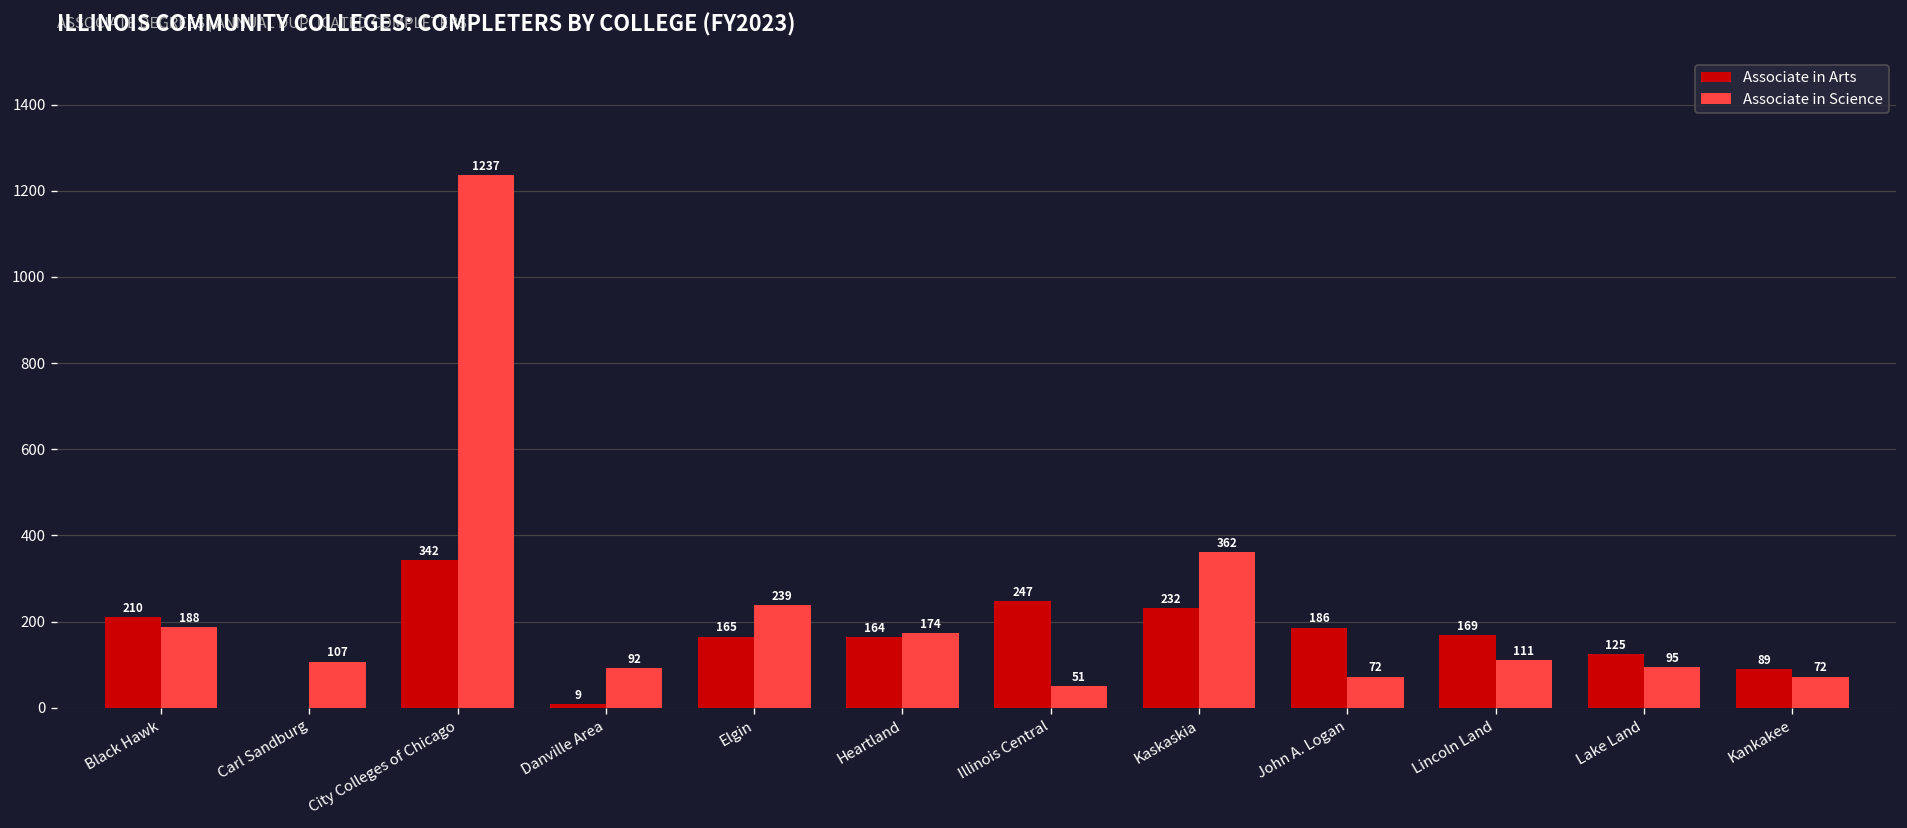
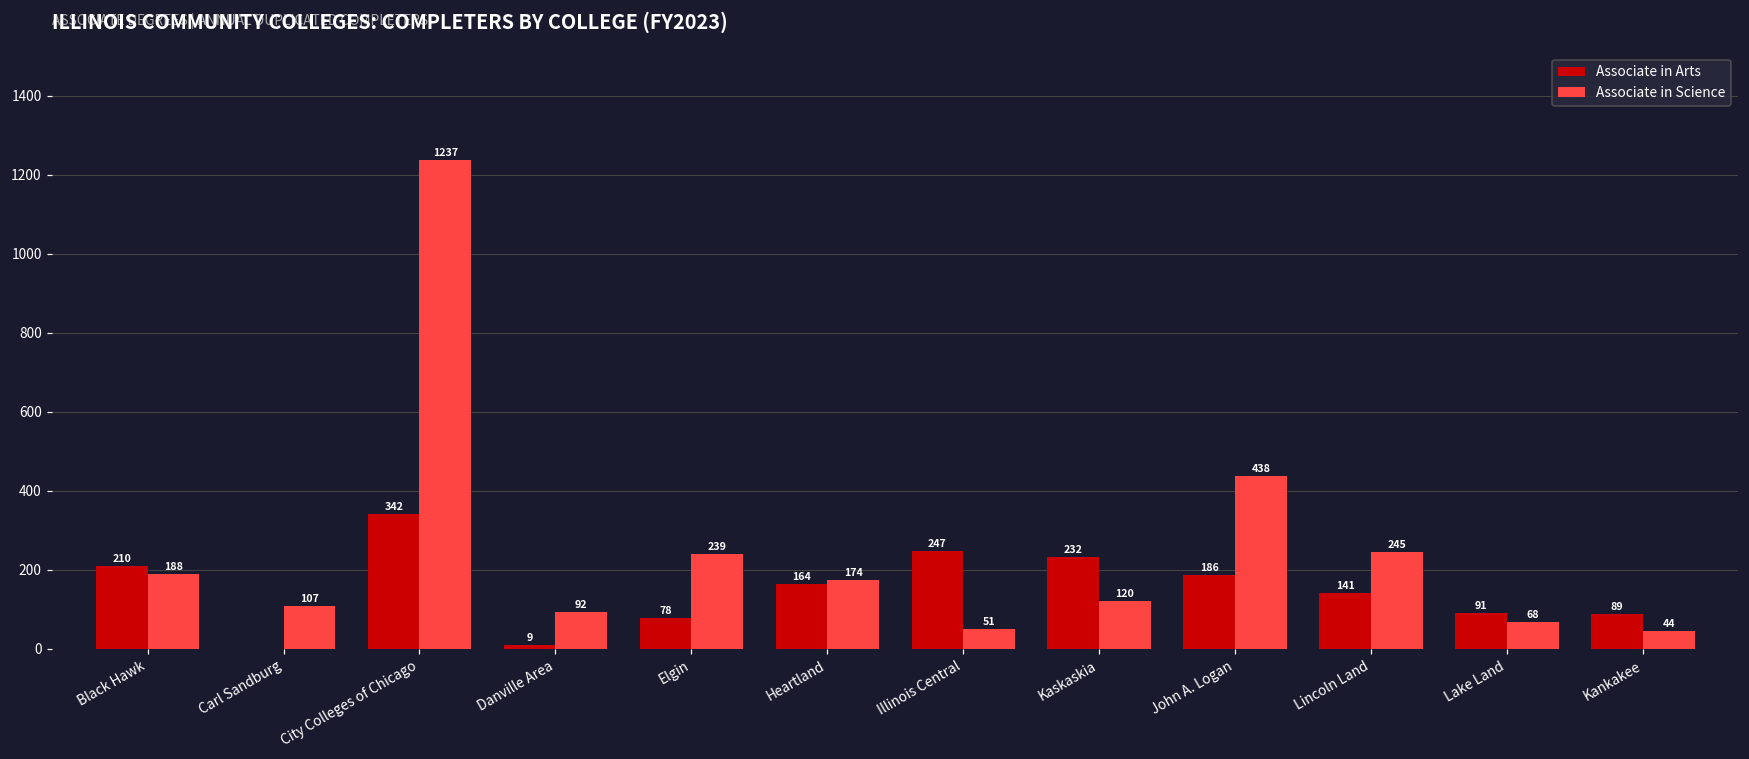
Associate in Arts, Elgin: 165 -> 78
Associate in Science, Kaskaskia: 362 -> 120
Associate in Science, John A. Logan: 72 -> 438
Associate in Arts, Lincoln Land: 169 -> 141
Associate in Science, Lincoln Land: 111 -> 245
Associate in Arts, Lake Land: 125 -> 91
Associate in Science, Lake Land: 95 -> 68
Associate in Science, Kankakee: 72 -> 44
